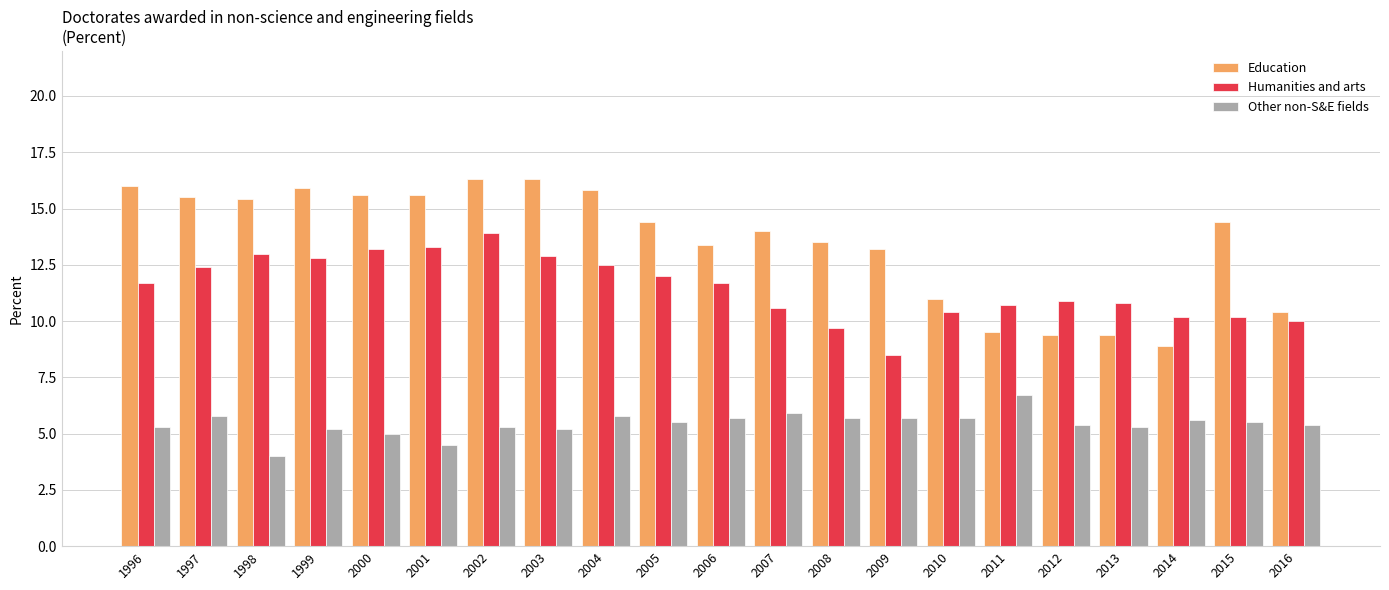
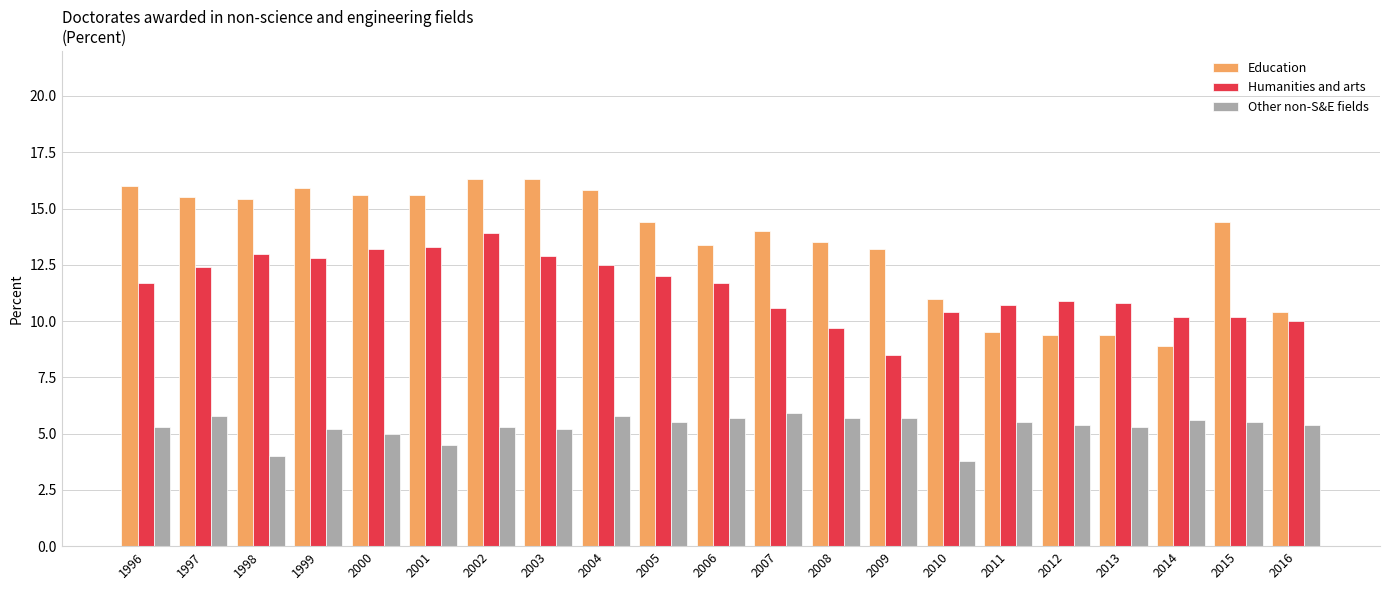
Other non-S&E fields, 2010: 5.7 -> 3.8
Other non-S&E fields, 2011: 6.7 -> 5.5
